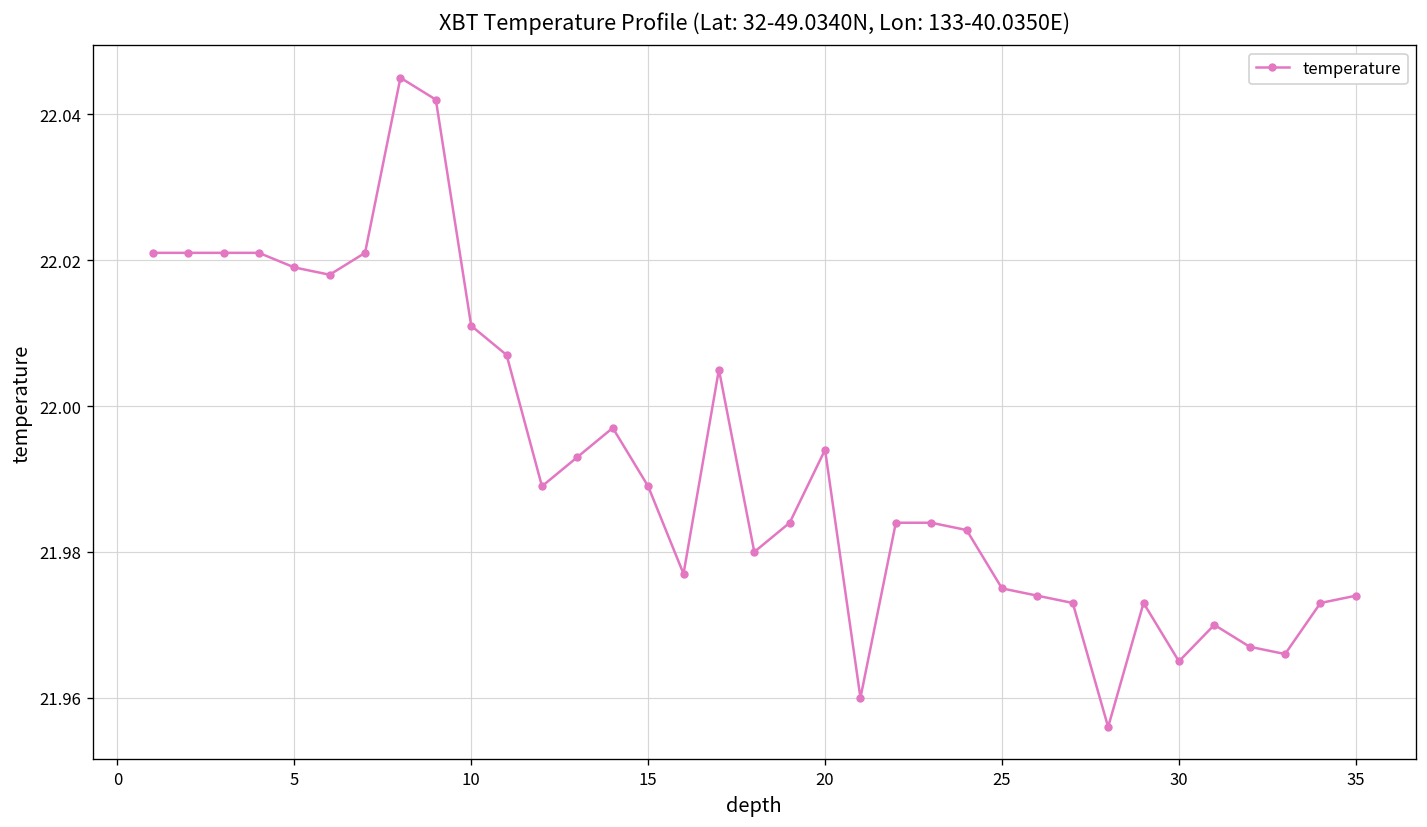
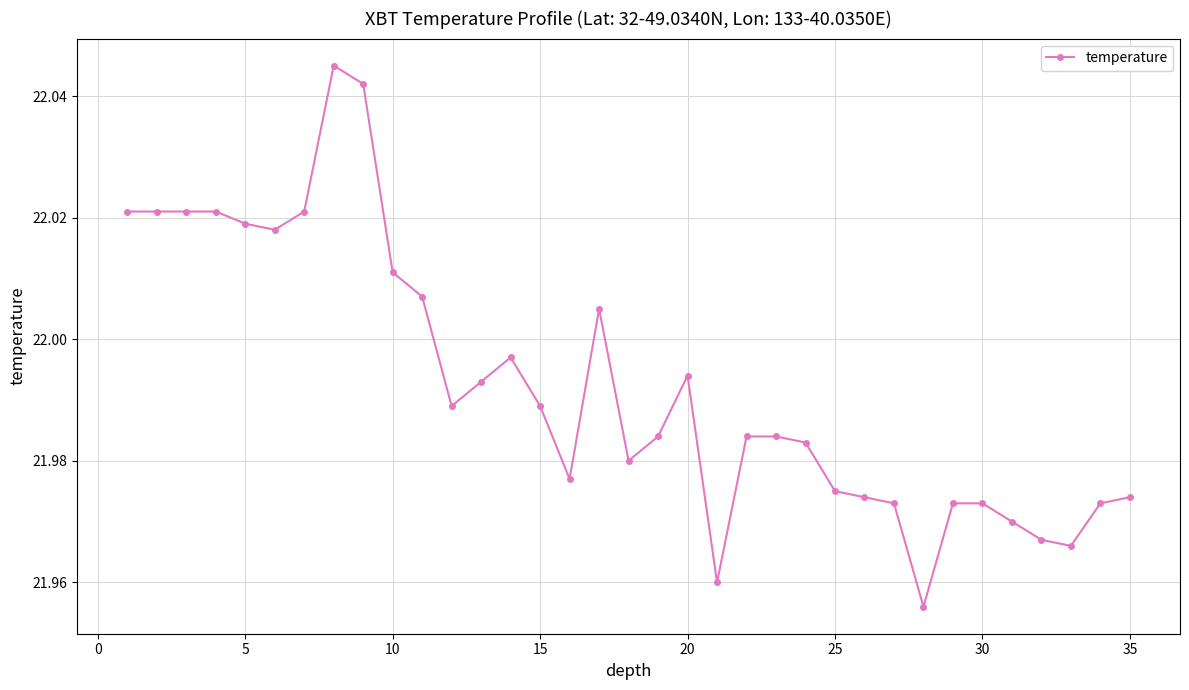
30: 21.965 -> 21.973
